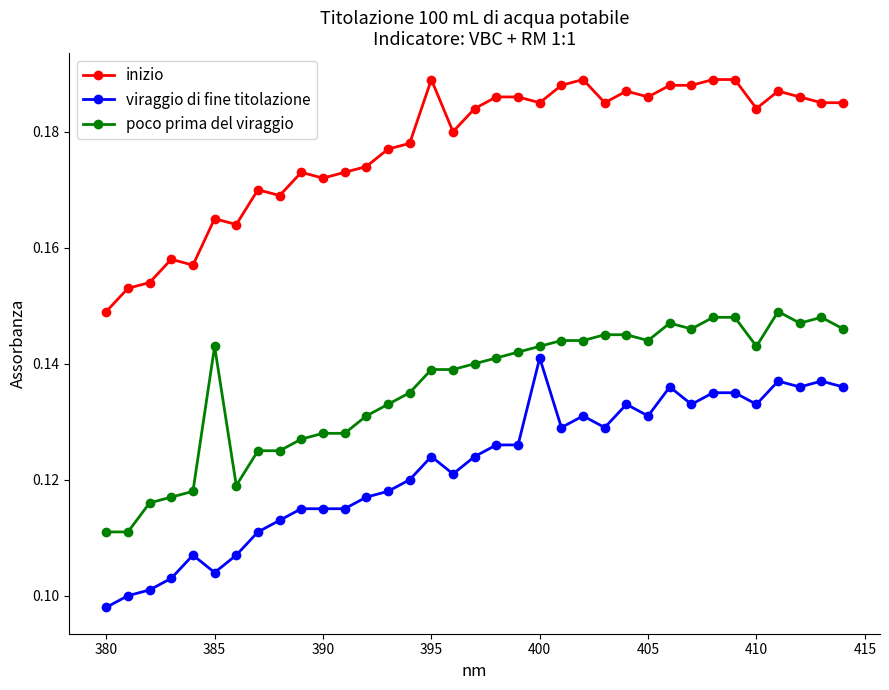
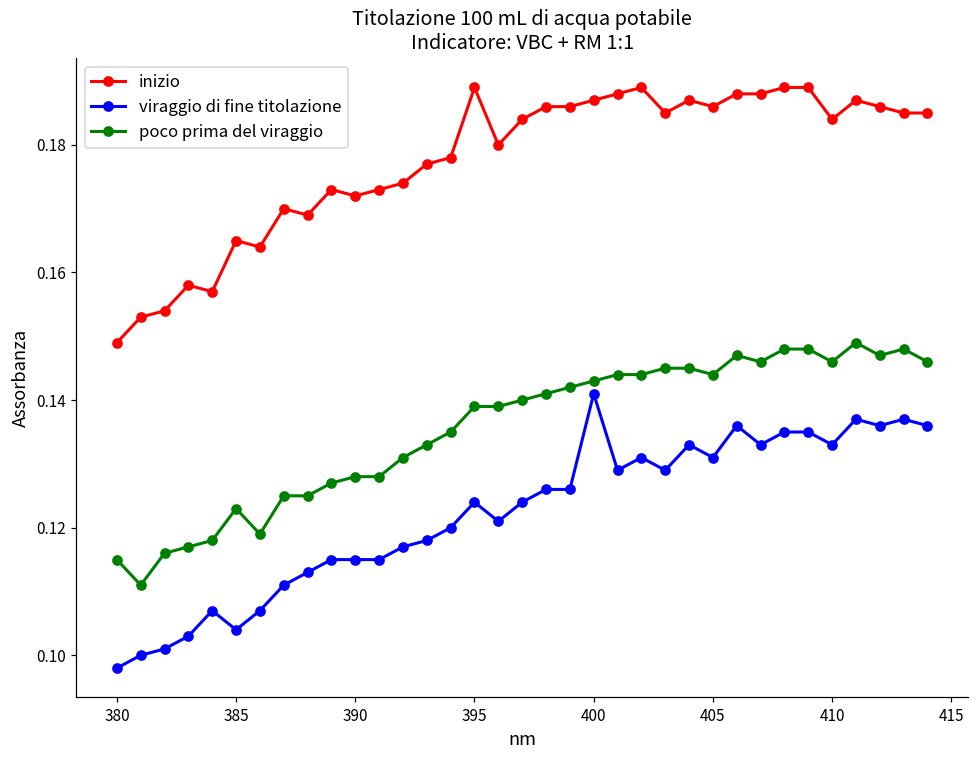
poco prima del viraggio, 380: 0.111 -> 0.115
poco prima del viraggio, 385: 0.143 -> 0.123
inizio, 400: 0.185 -> 0.187
poco prima del viraggio, 410: 0.143 -> 0.146
